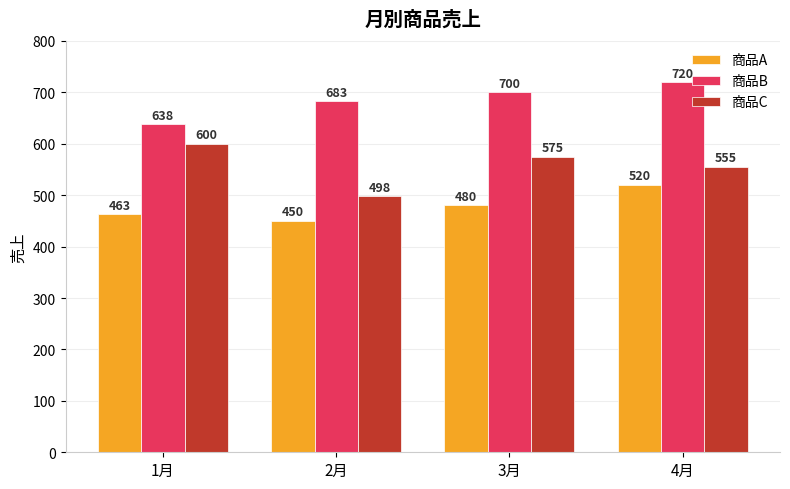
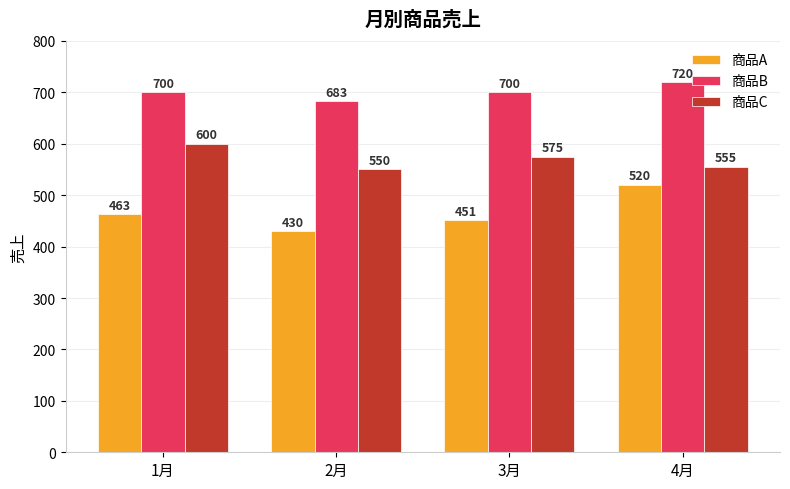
商品B, 1月: 638 -> 700
商品A, 2月: 450 -> 430
商品C, 2月: 498 -> 550
商品A, 3月: 480 -> 451
